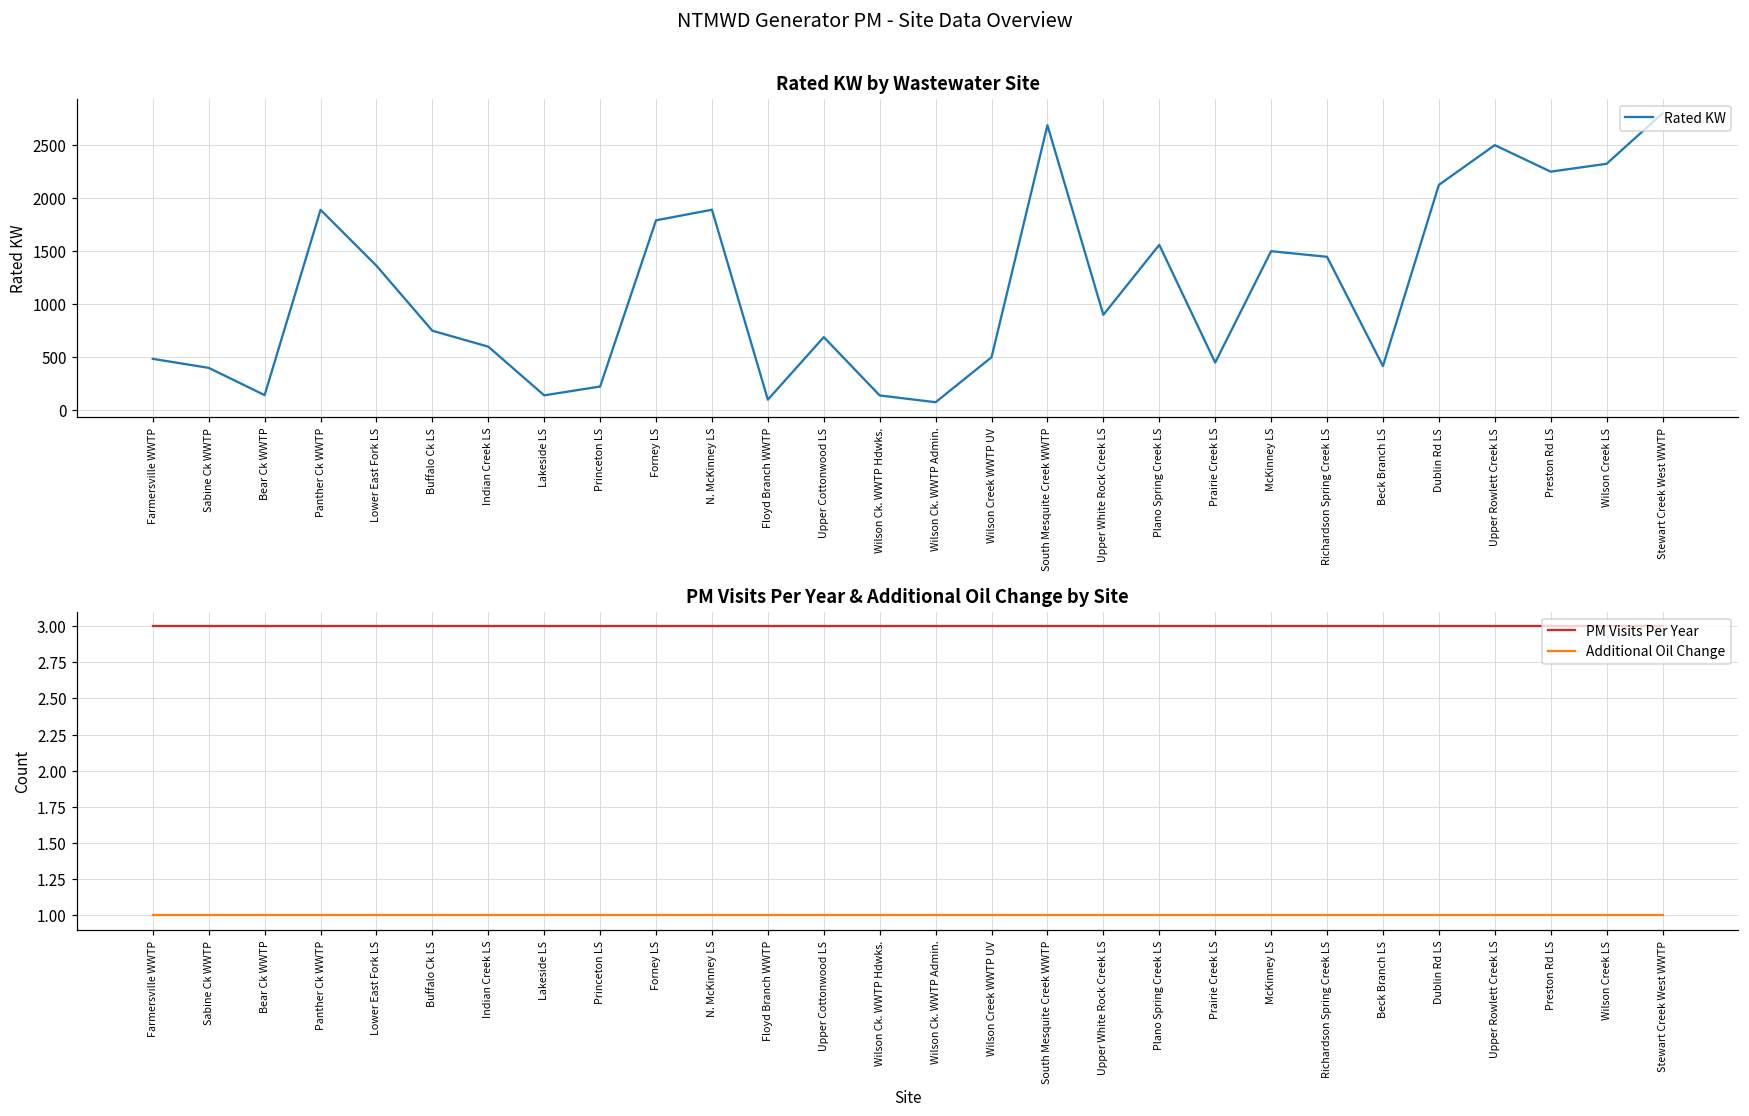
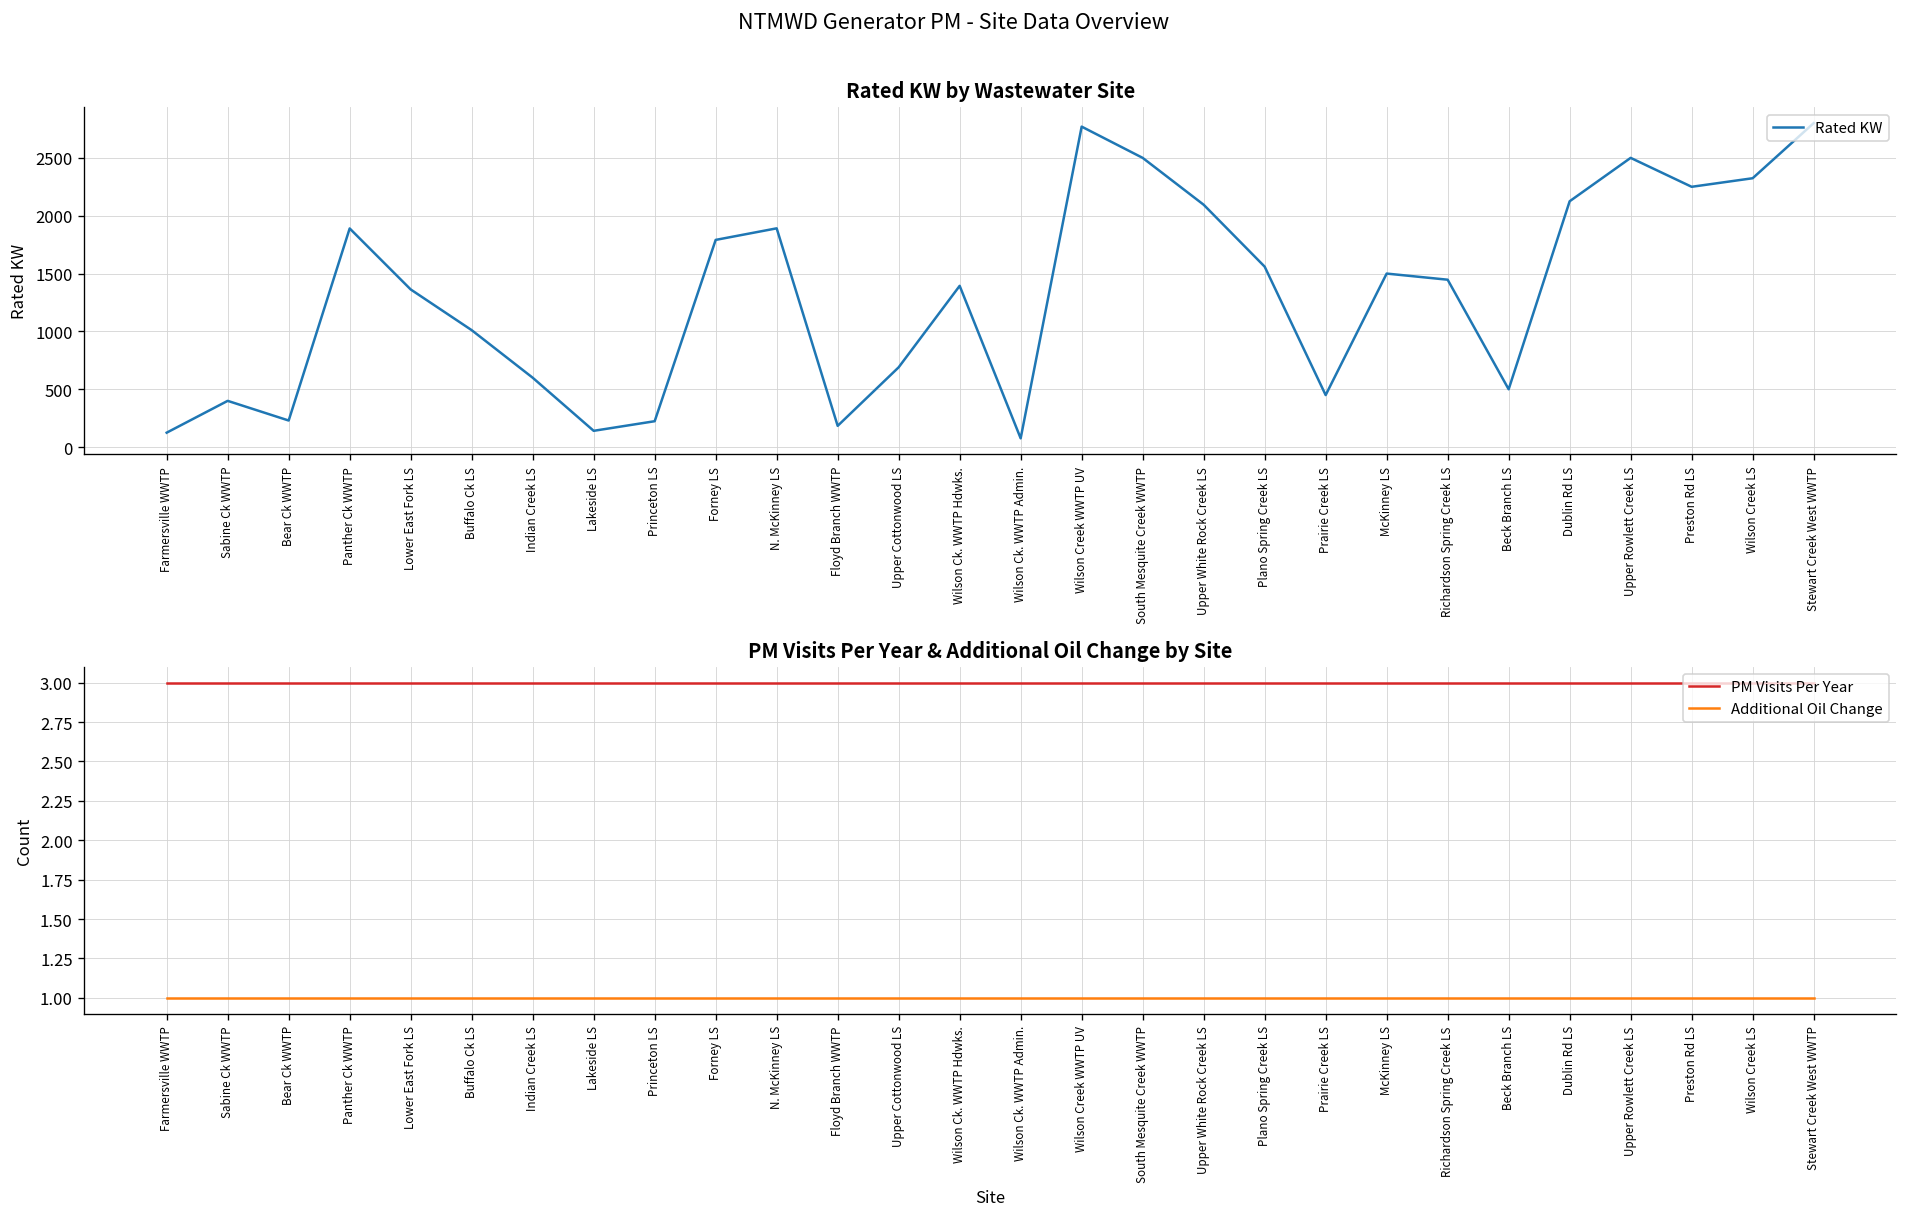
Rated KW by Wastewater Site, Farmersville WWTP: 500 -> 100
Rated KW by Wastewater Site, Bear Ck WWTP: 100 -> 200
Rated KW by Wastewater Site, Buffalo Ck LS: 800 -> 1000
Rated KW by Wastewater Site, Floyd Branch WWTP: 100 -> 200
Rated KW by Wastewater Site, Wilson Ck. WWTP Hdwks.: 100 -> 1400
Rated KW by Wastewater Site, Wilson Creek WWTP UV: 500 -> 2800
Rated KW by Wastewater Site, South Mesquite Creek WWTP: 2700 -> 2500
Rated KW by Wastewater Site, Upper White Rock Creek LS: 900 -> 2100
Rated KW by Wastewater Site, Beck Branch LS: 400 -> 500
